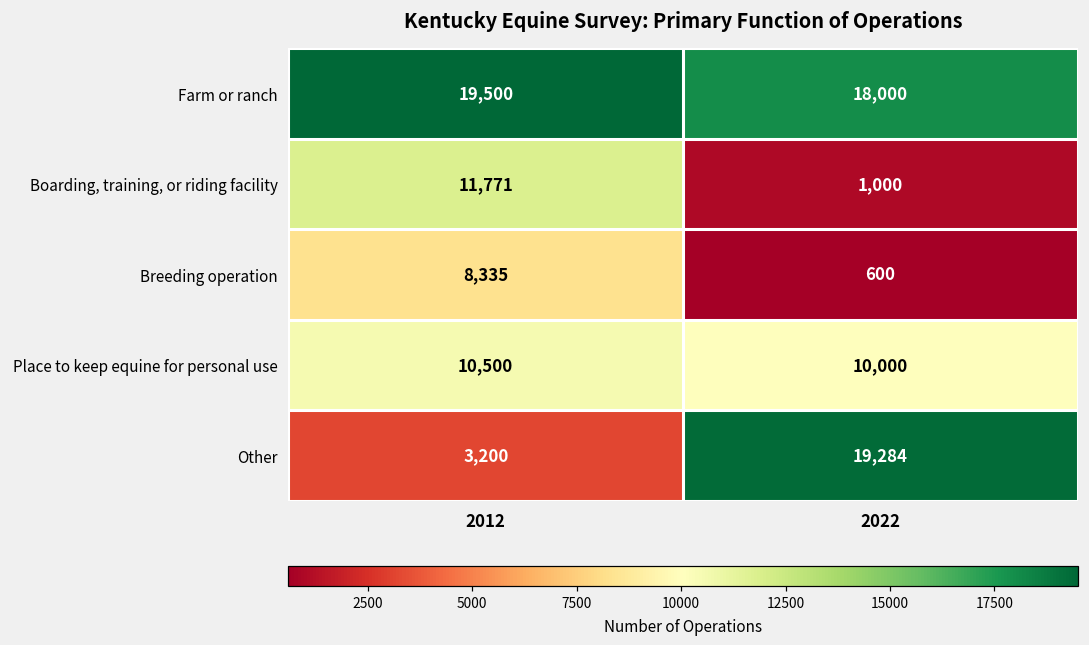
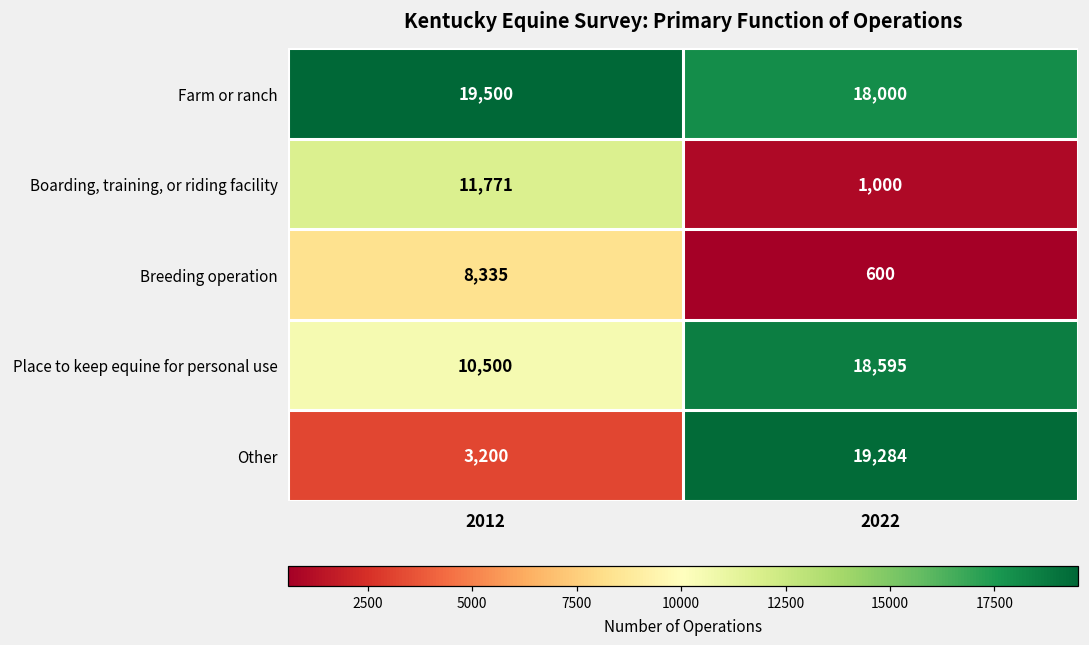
Place to keep equine for personal use, 2022: 10,000 -> 18,595
